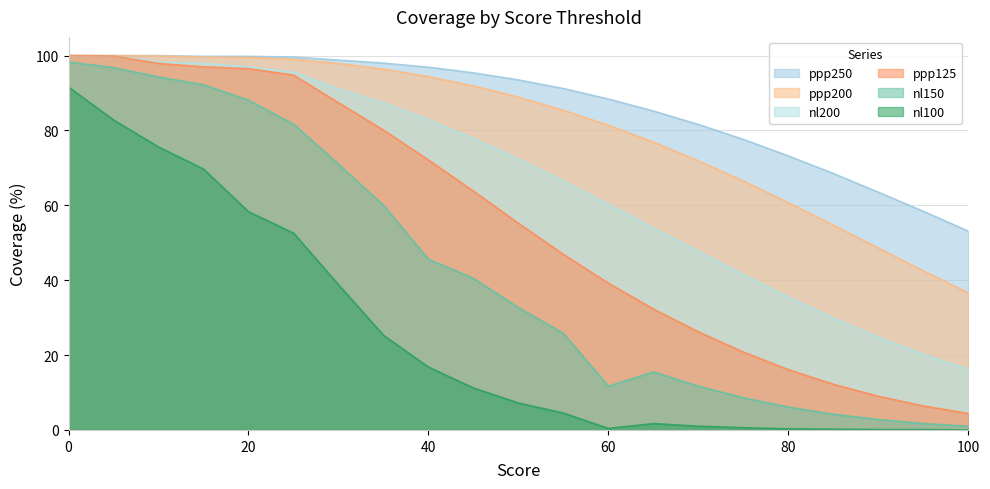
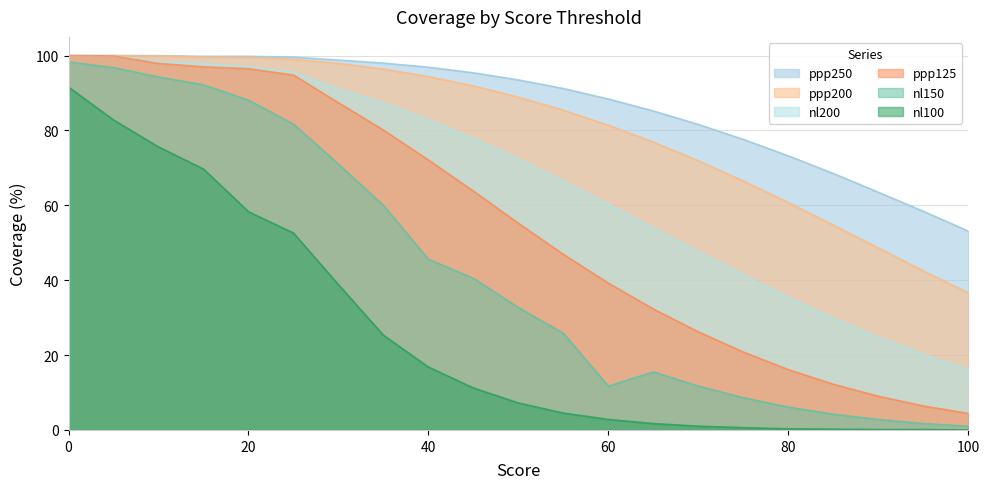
nl100, 60: 0 -> 3
